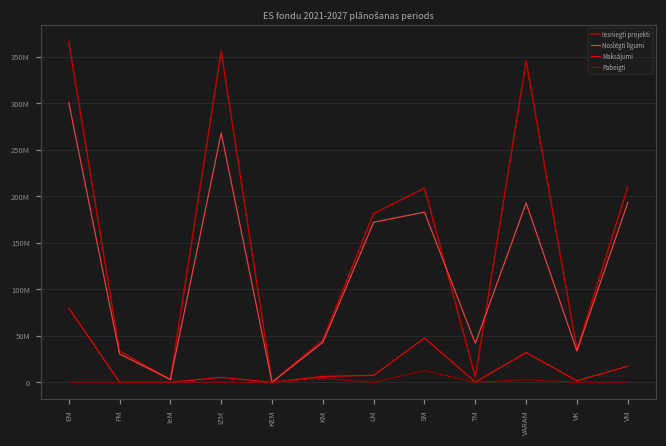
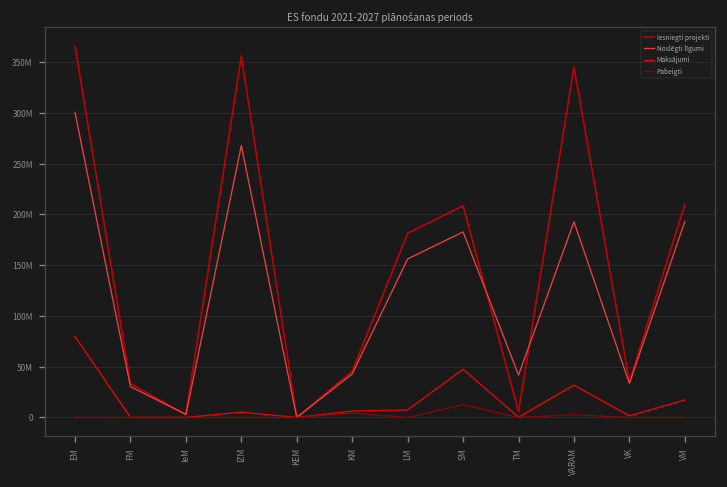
Noslēgti līgumi, LM: 170000000 -> 160000000
